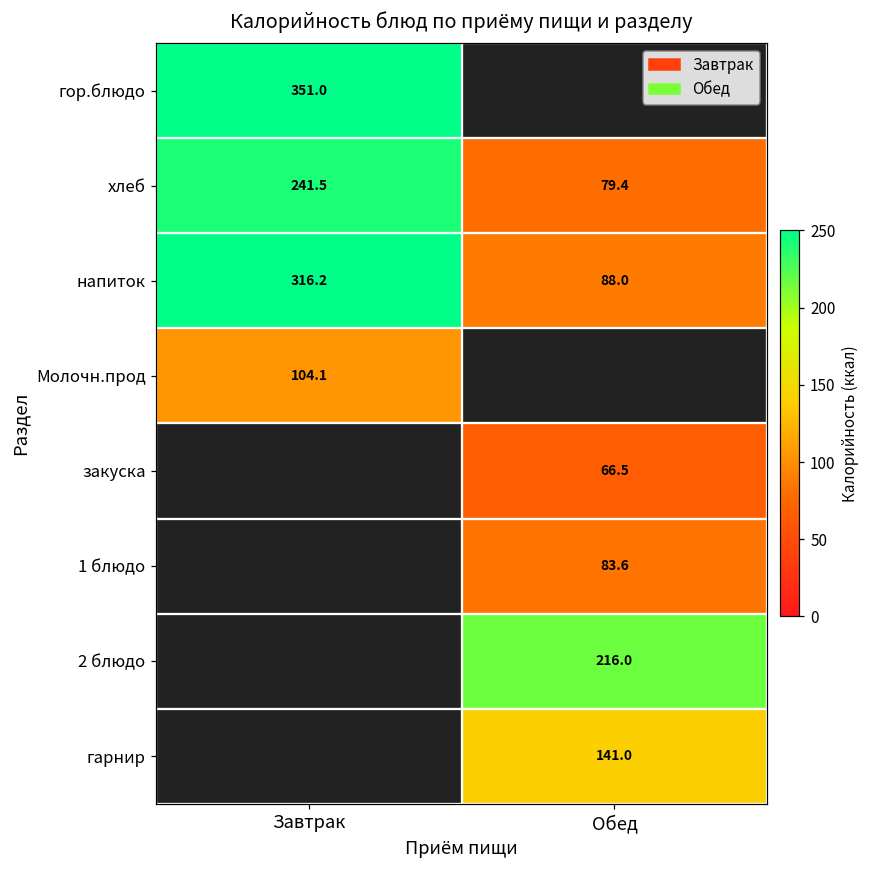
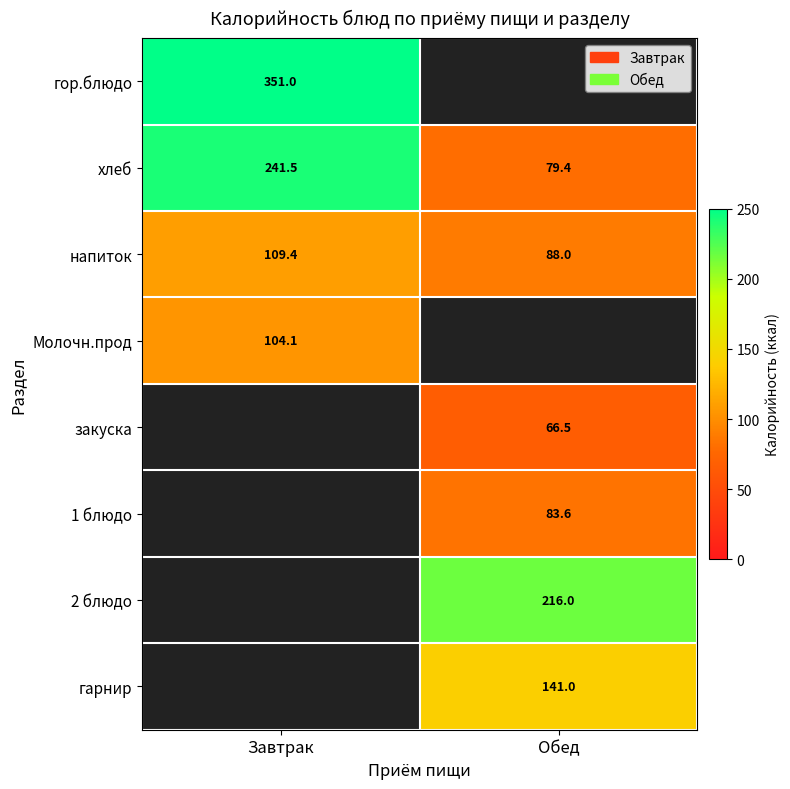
напиток, Завтрак: 316.2 -> 109.4
